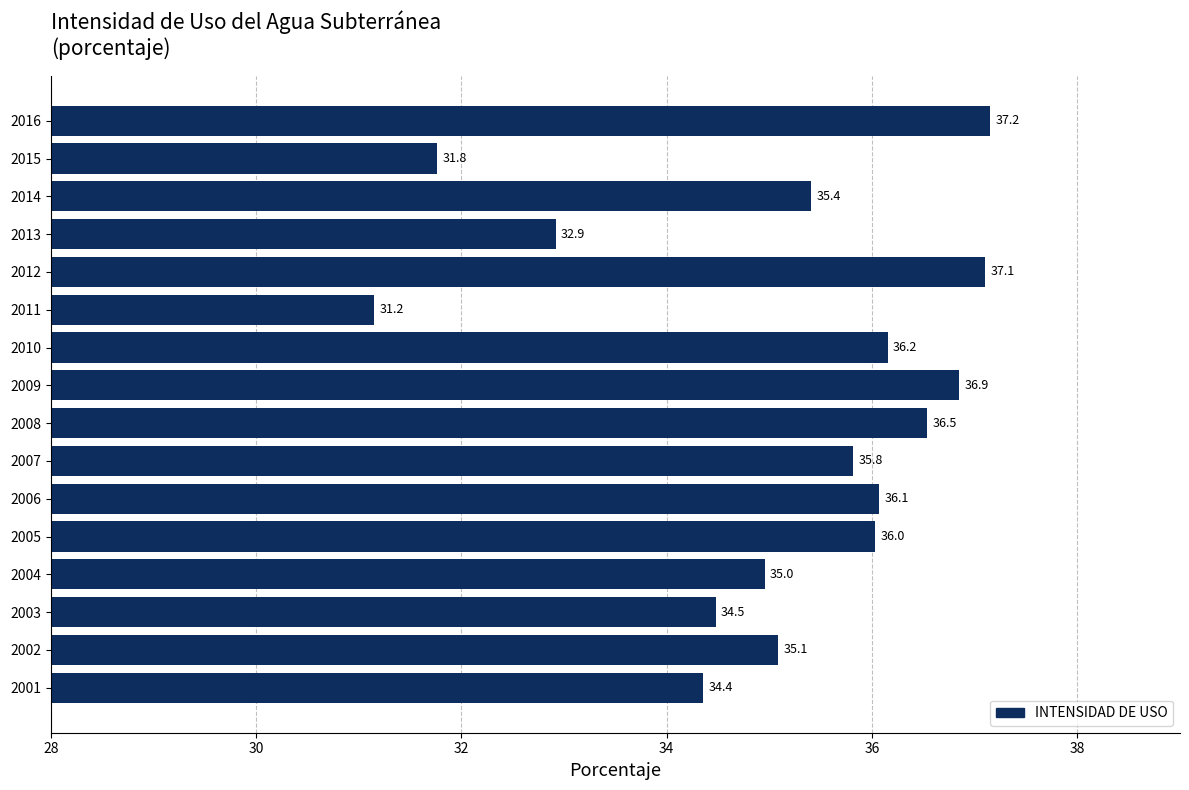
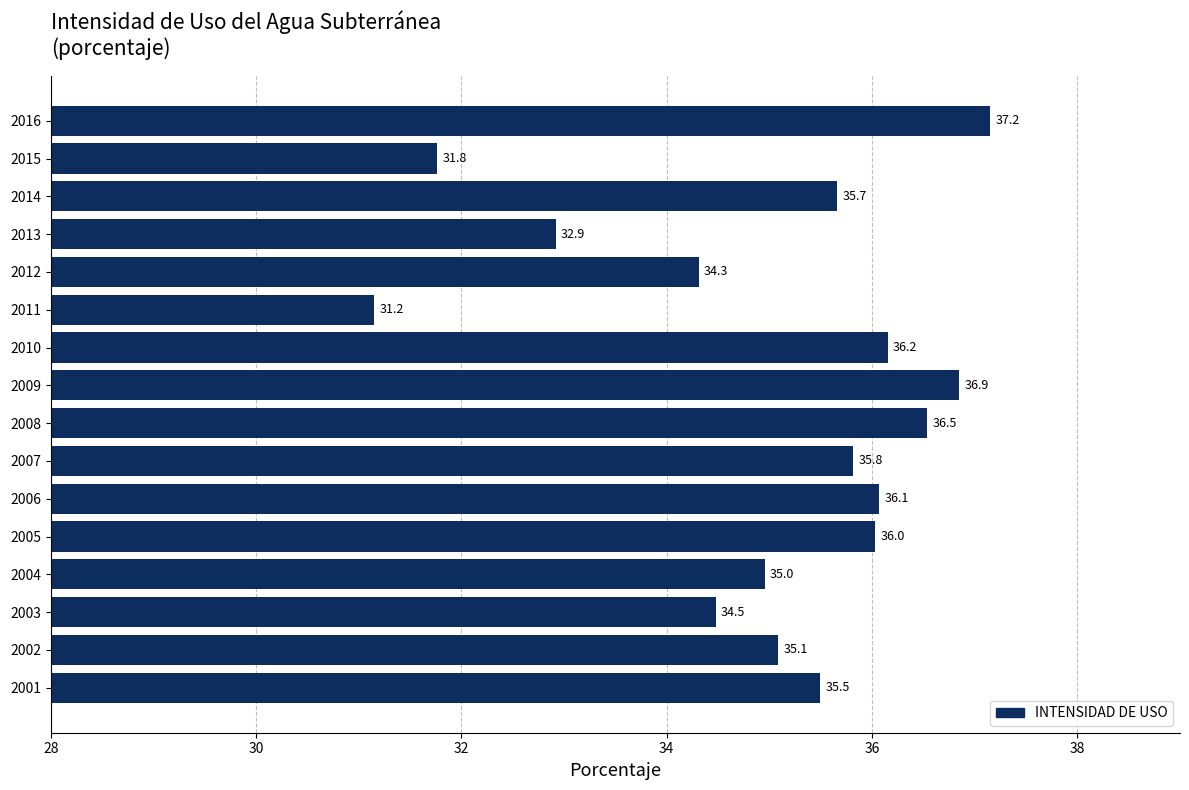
2014: 35.4 -> 35.7
2012: 37.1 -> 34.3
2001: 34.4 -> 35.5
